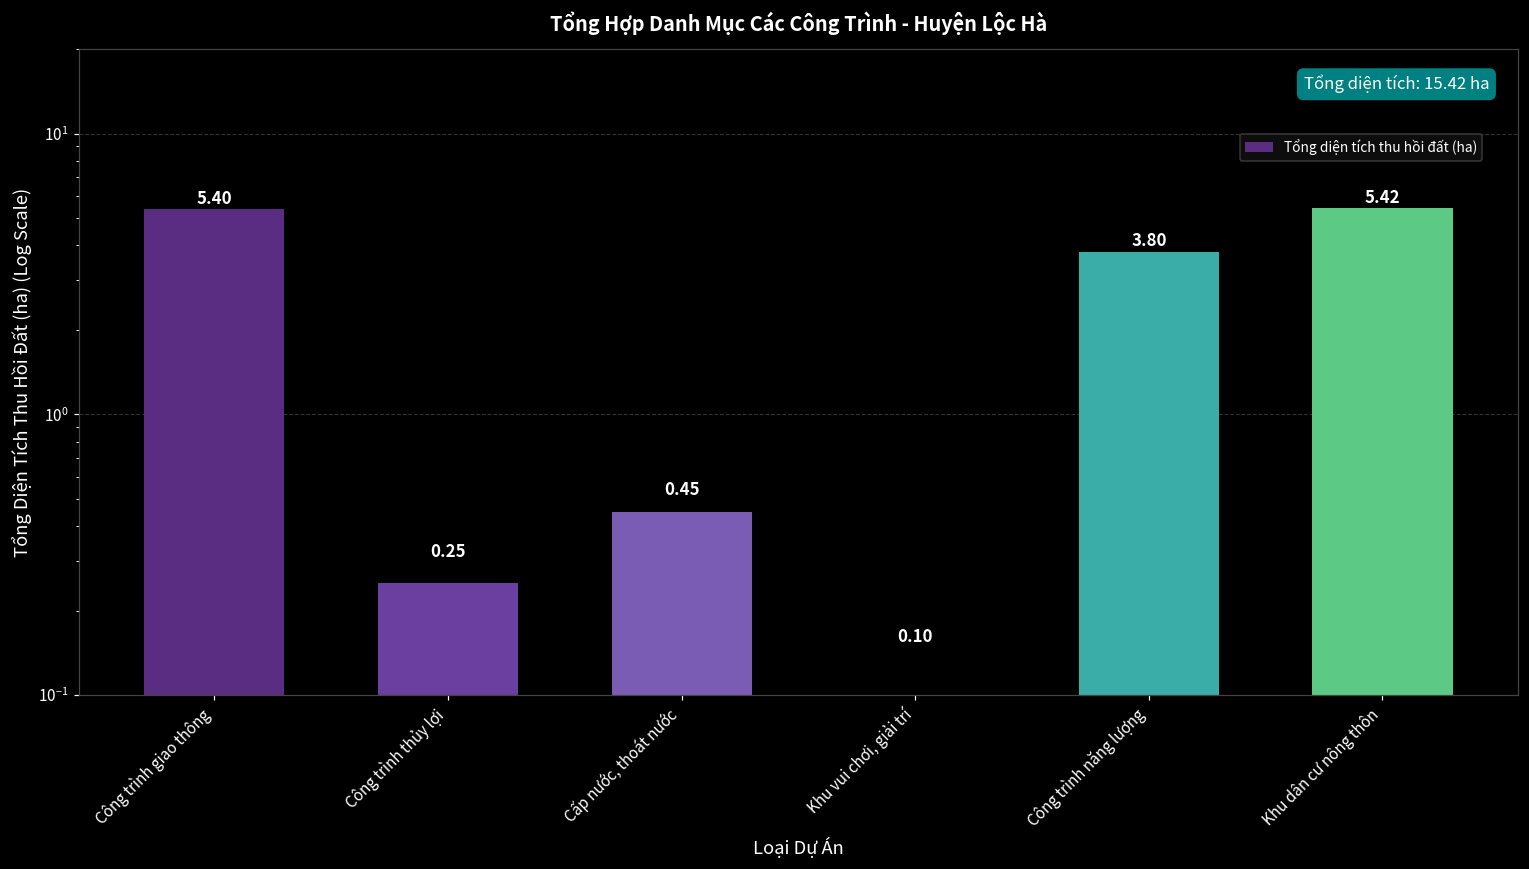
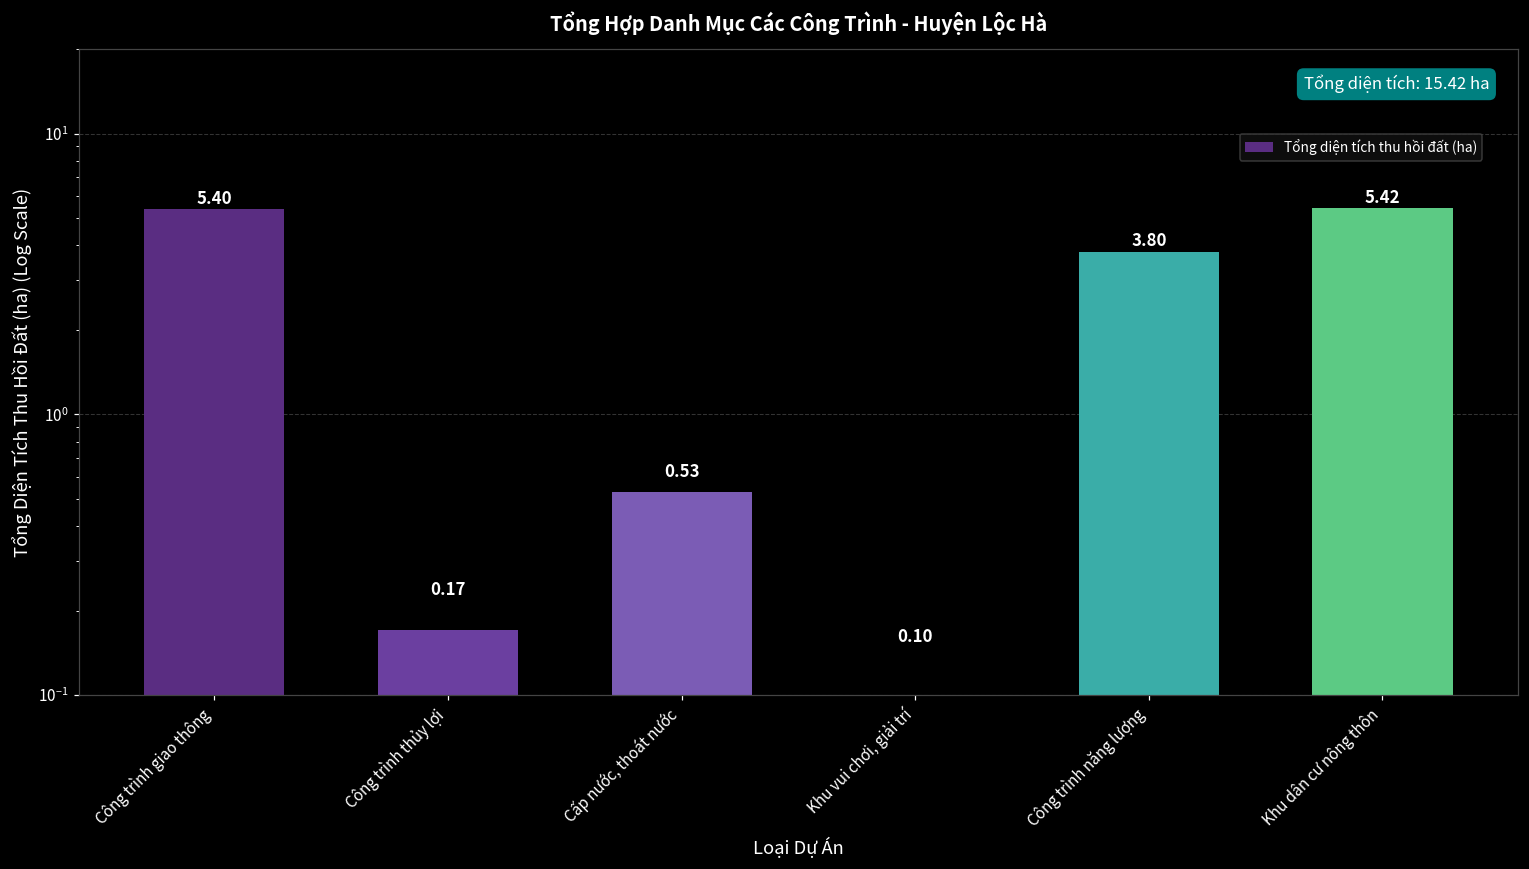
Công trình thủy lợi: 0.25 -> 0.17
Cấp nước, thoát nước: 0.45 -> 0.53
